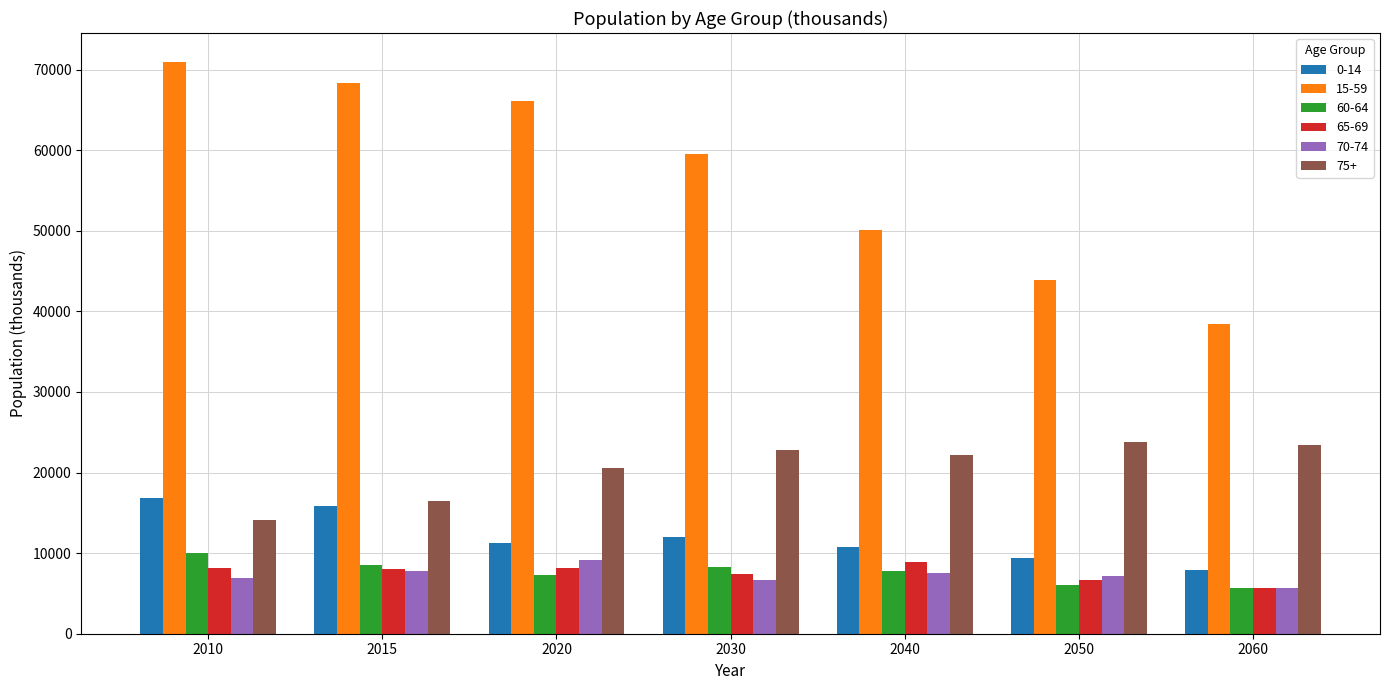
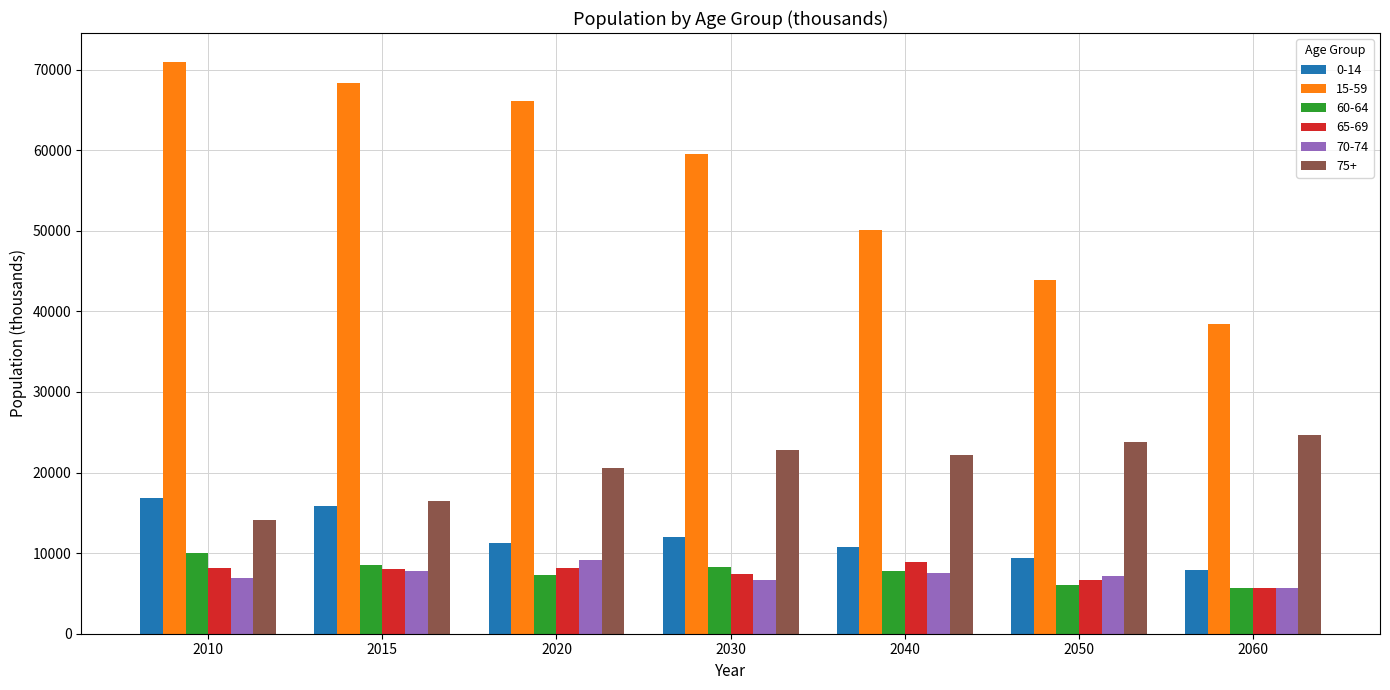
75+, 2060: 23000 -> 25000
